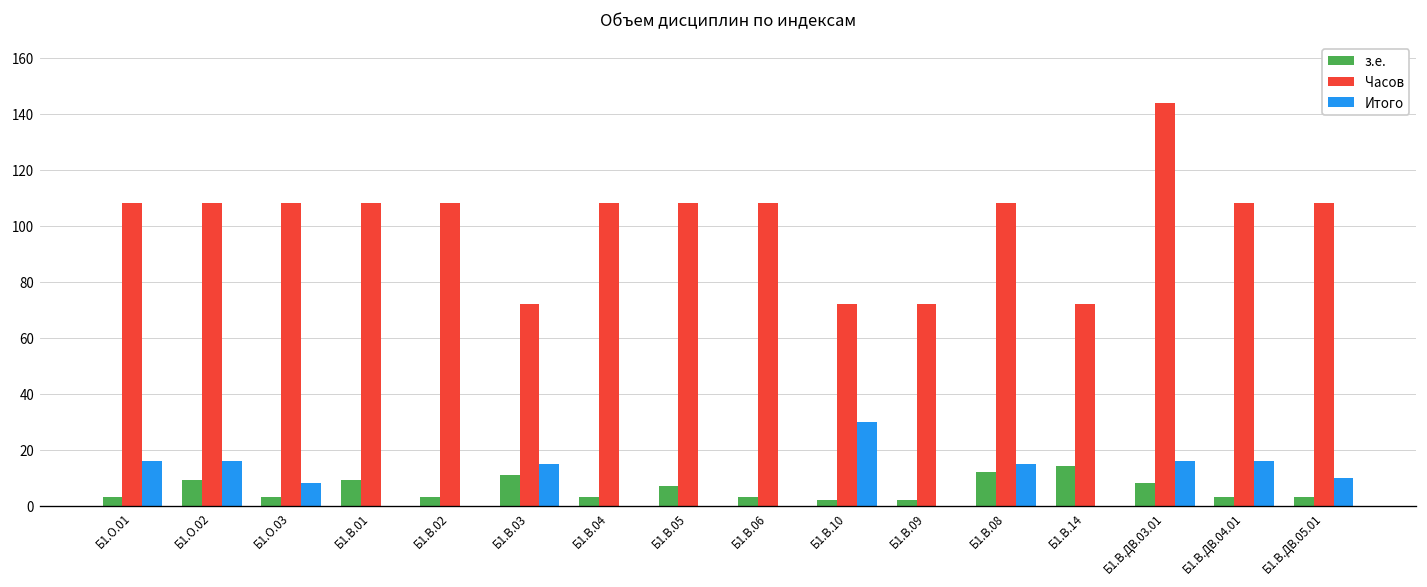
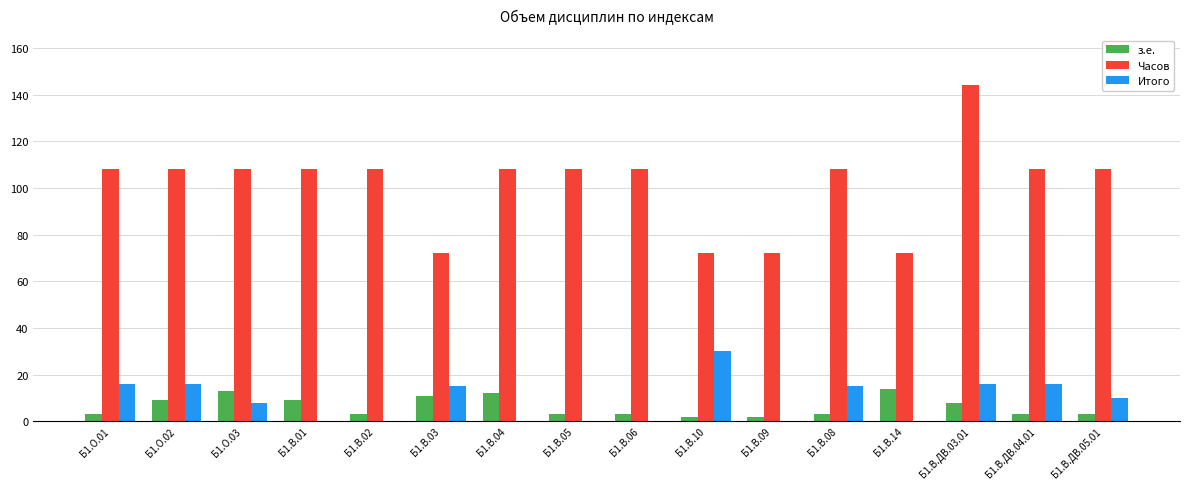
з.е., Б1.О.03: 3 -> 13
з.е., Б1.В.04: 3 -> 12
з.е., Б1.В.05: 7 -> 3
з.е., Б1.В.08: 12 -> 3
